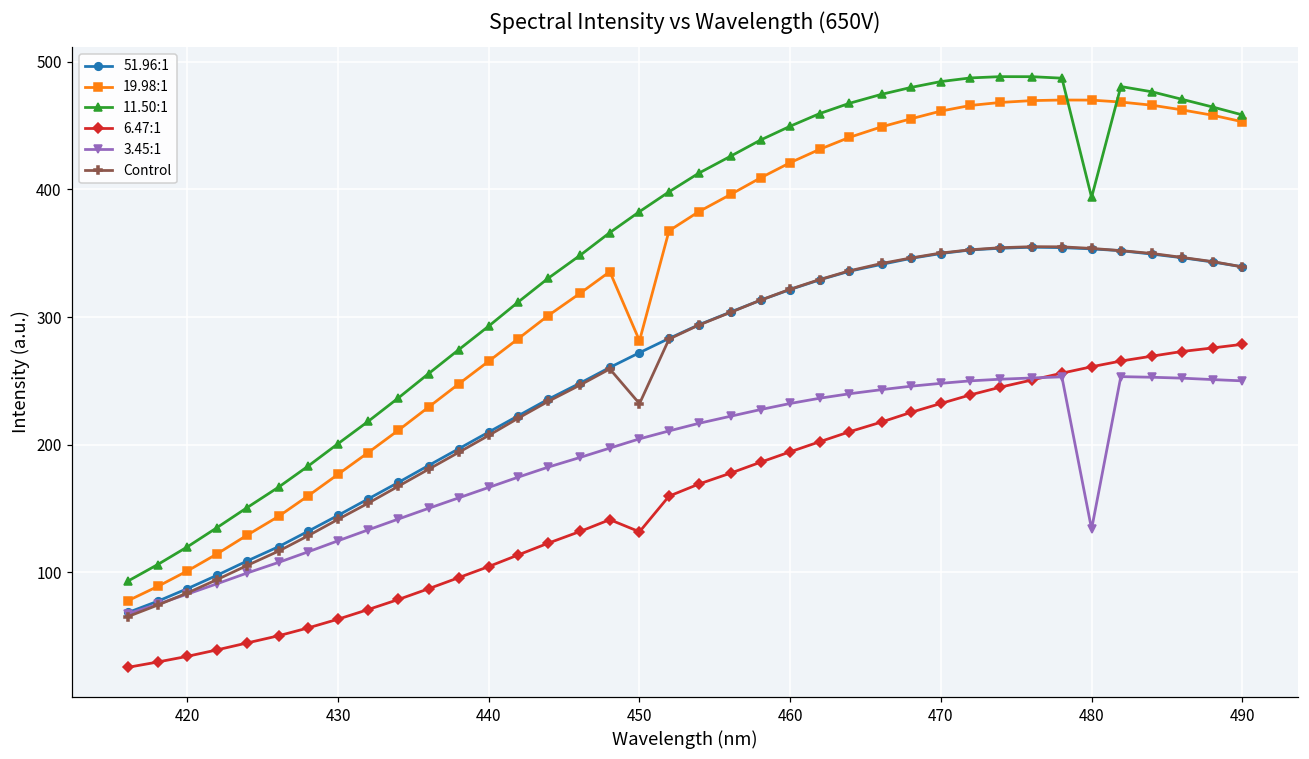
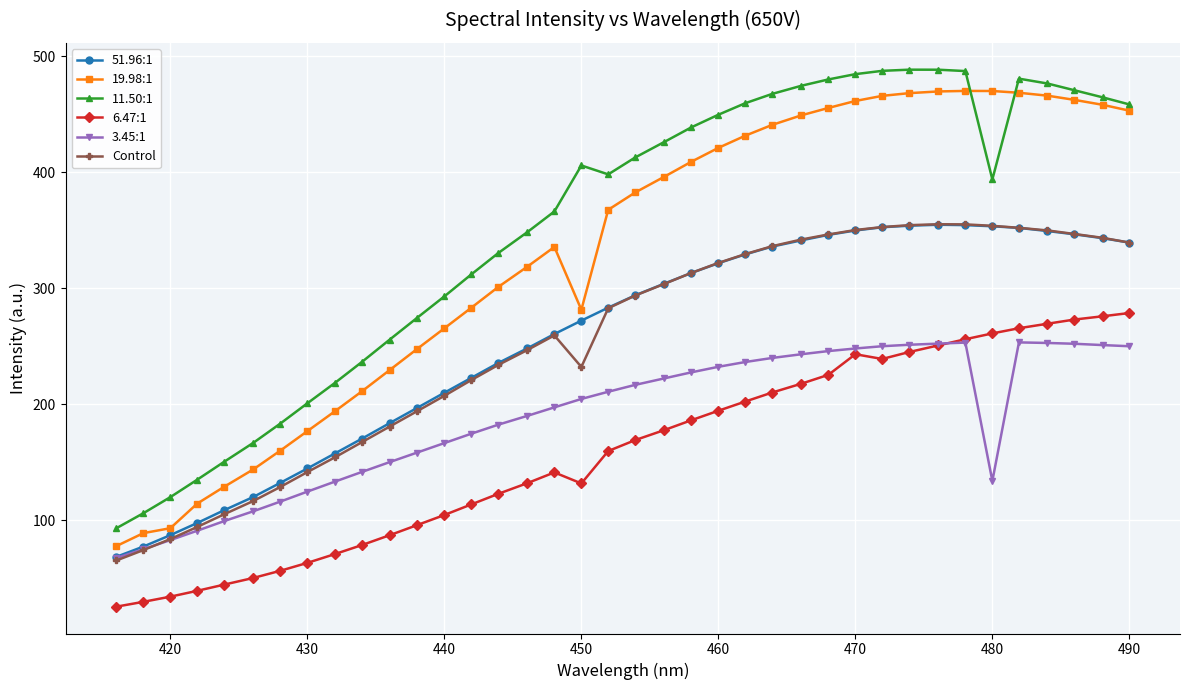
19.98:1, 420: 101 -> 93
11.50:1, 450: 383 -> 406
6.47:1, 470: 232 -> 243
